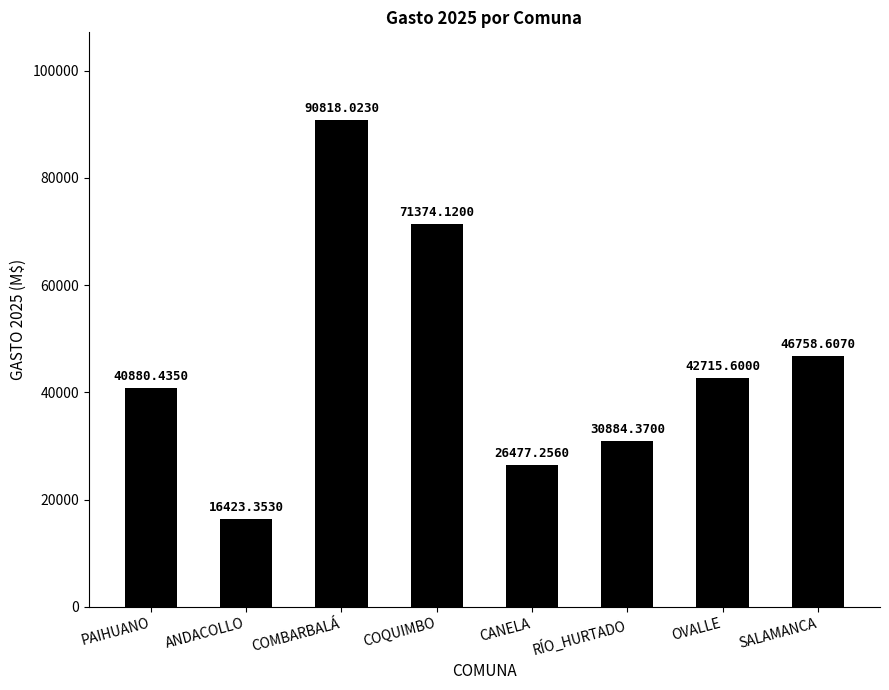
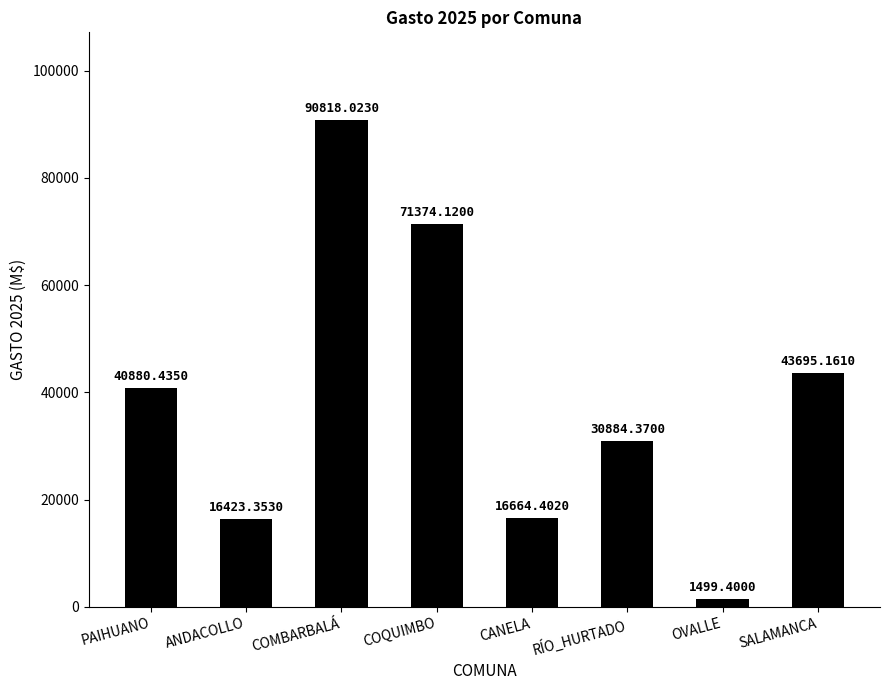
CANELA: 26477.2560 -> 16664.4020
OVALLE: 42715.6000 -> 1499.4000
SALAMANCA: 46758.6070 -> 43695.1610
